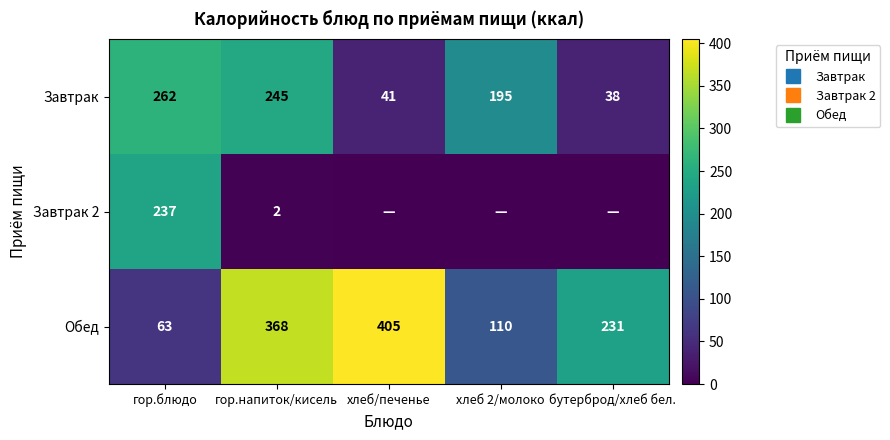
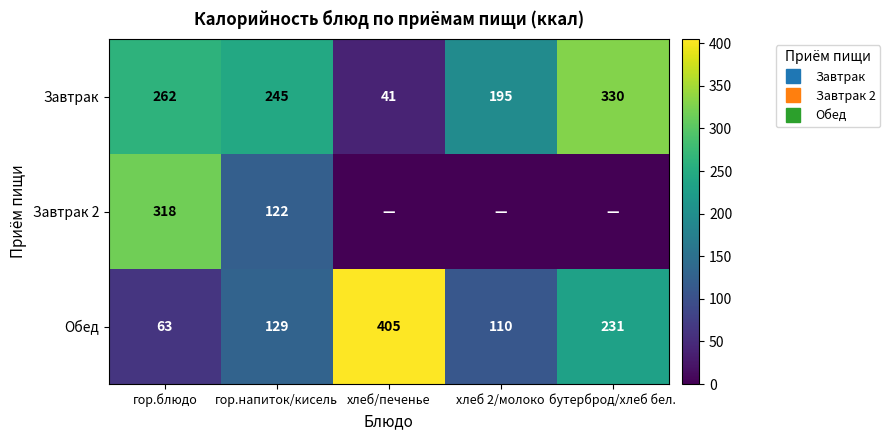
Завтрак, бутерброд/хлеб бел.: 38 -> 330
Завтрак 2, гор.блюдо: 237 -> 318
Завтрак 2, гор.напиток/кисель: 2 -> 122
Обед, гор.напиток/кисель: 368 -> 129
